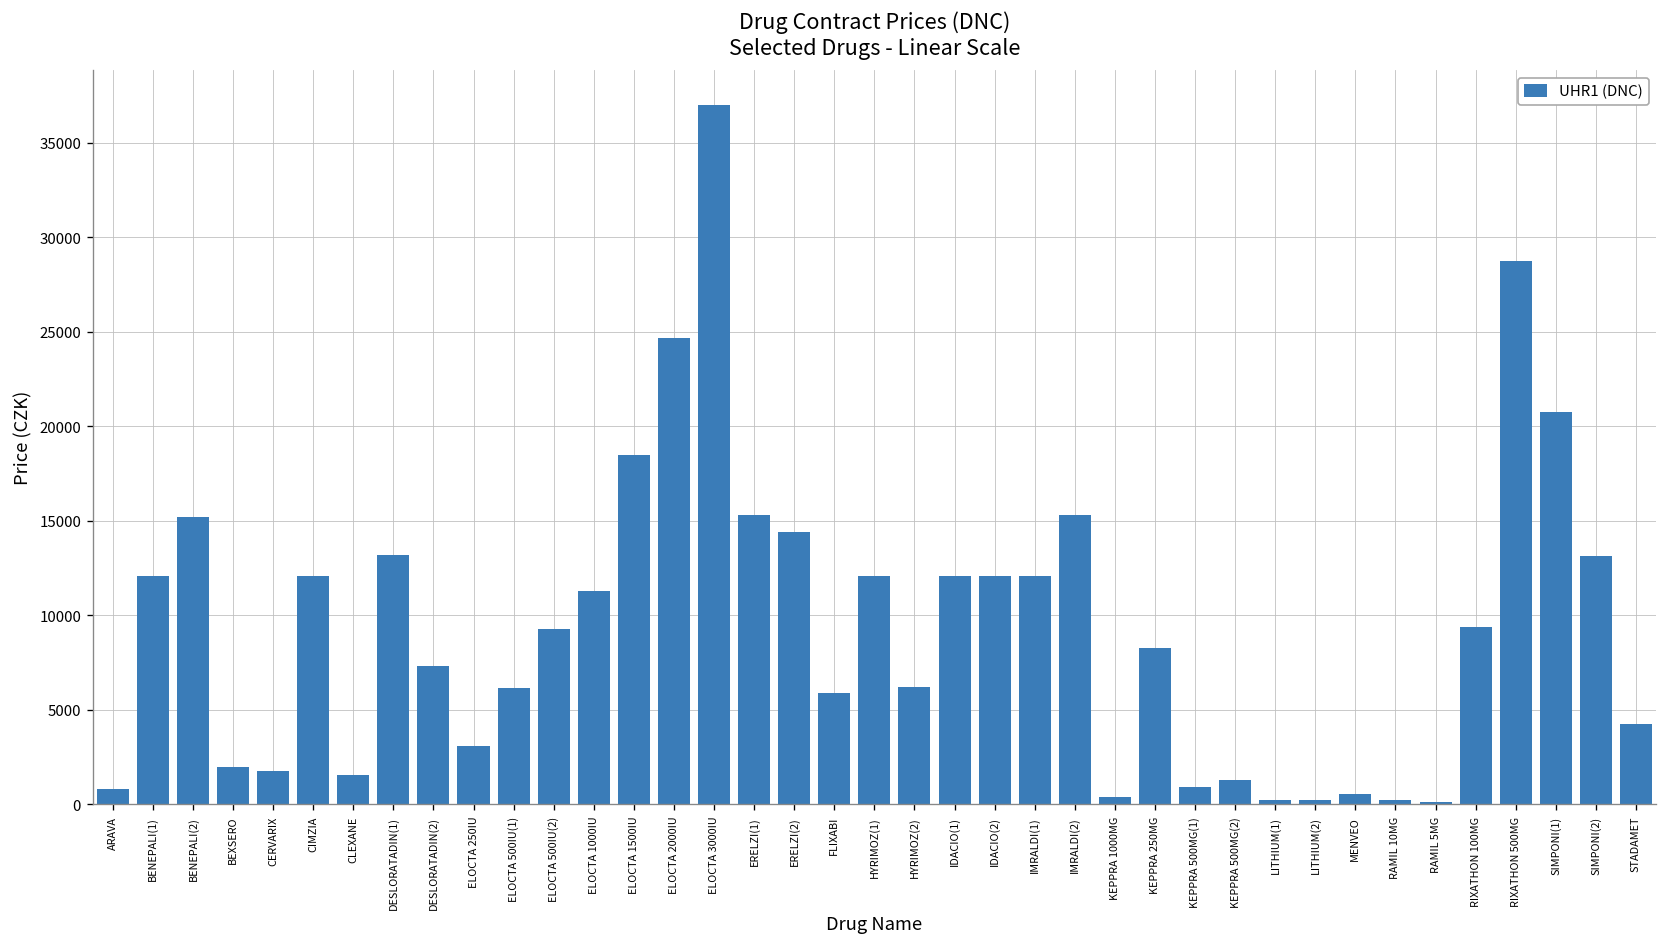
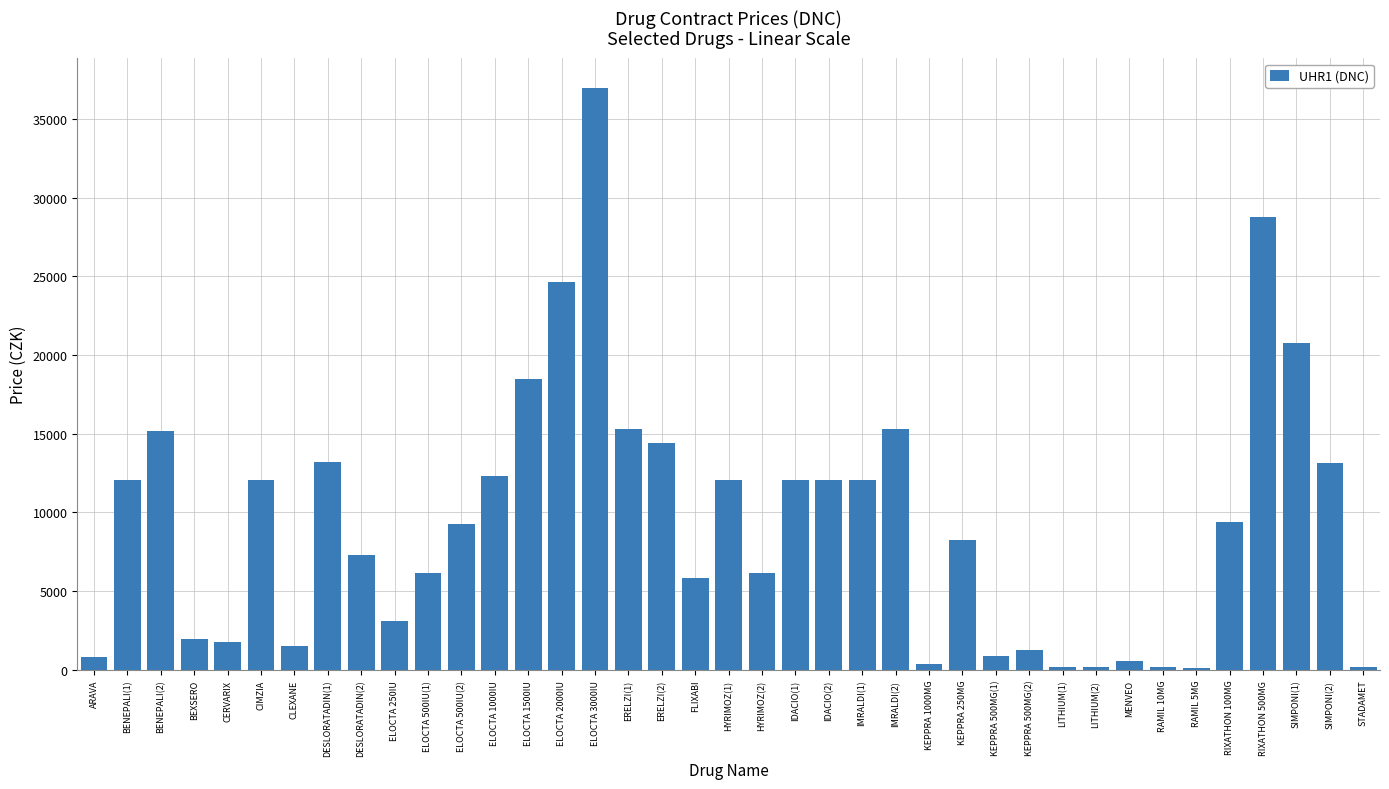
ELOCTA 1000IU: 11300 -> 12300
STADAMET: 4200 -> 200
